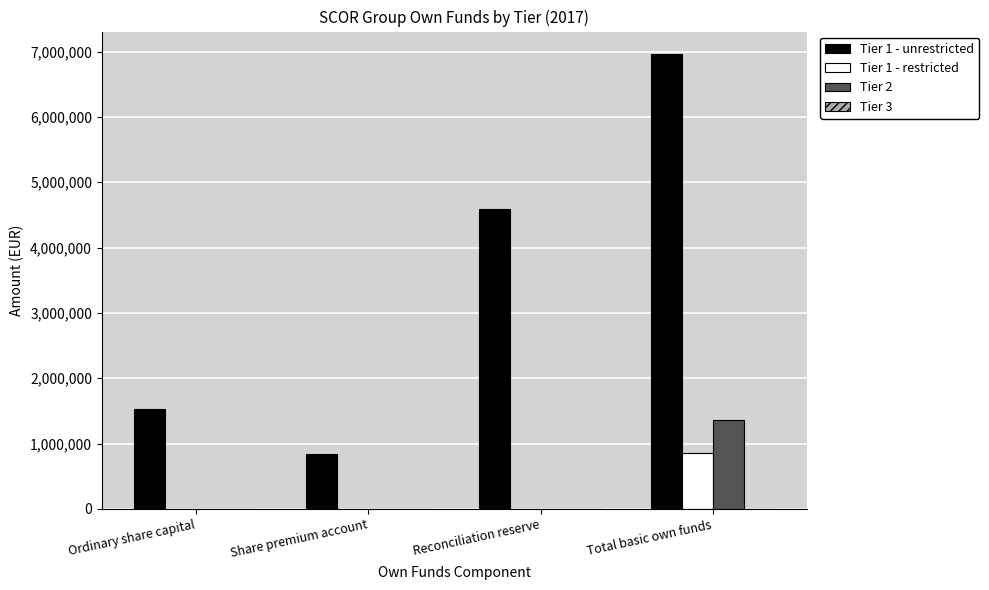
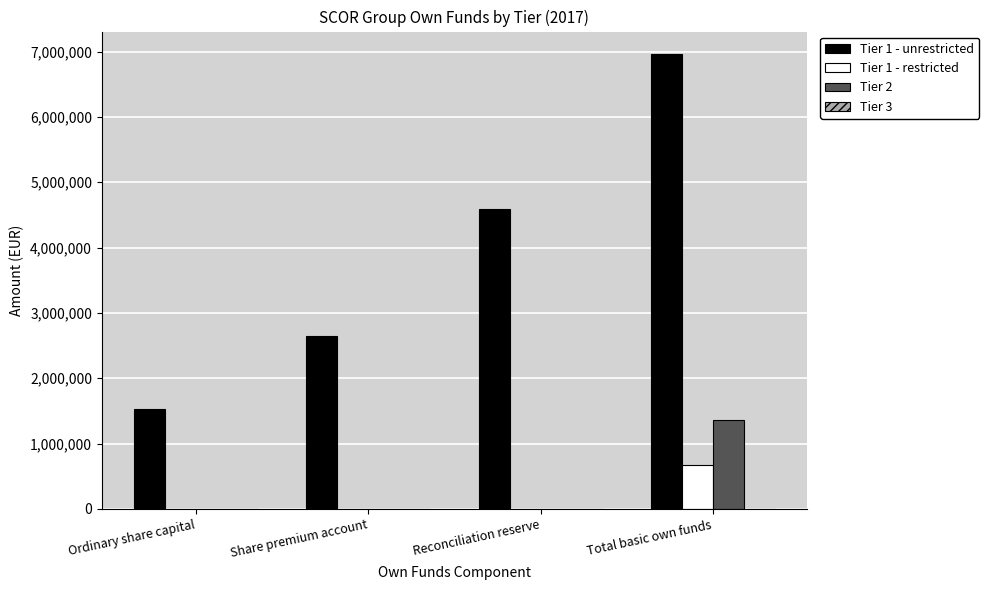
Tier 1 - unrestricted, Share premium account: 800,000 -> 2,700,000
Tier 1 - restricted, Total basic own funds: 900,000 -> 700,000
